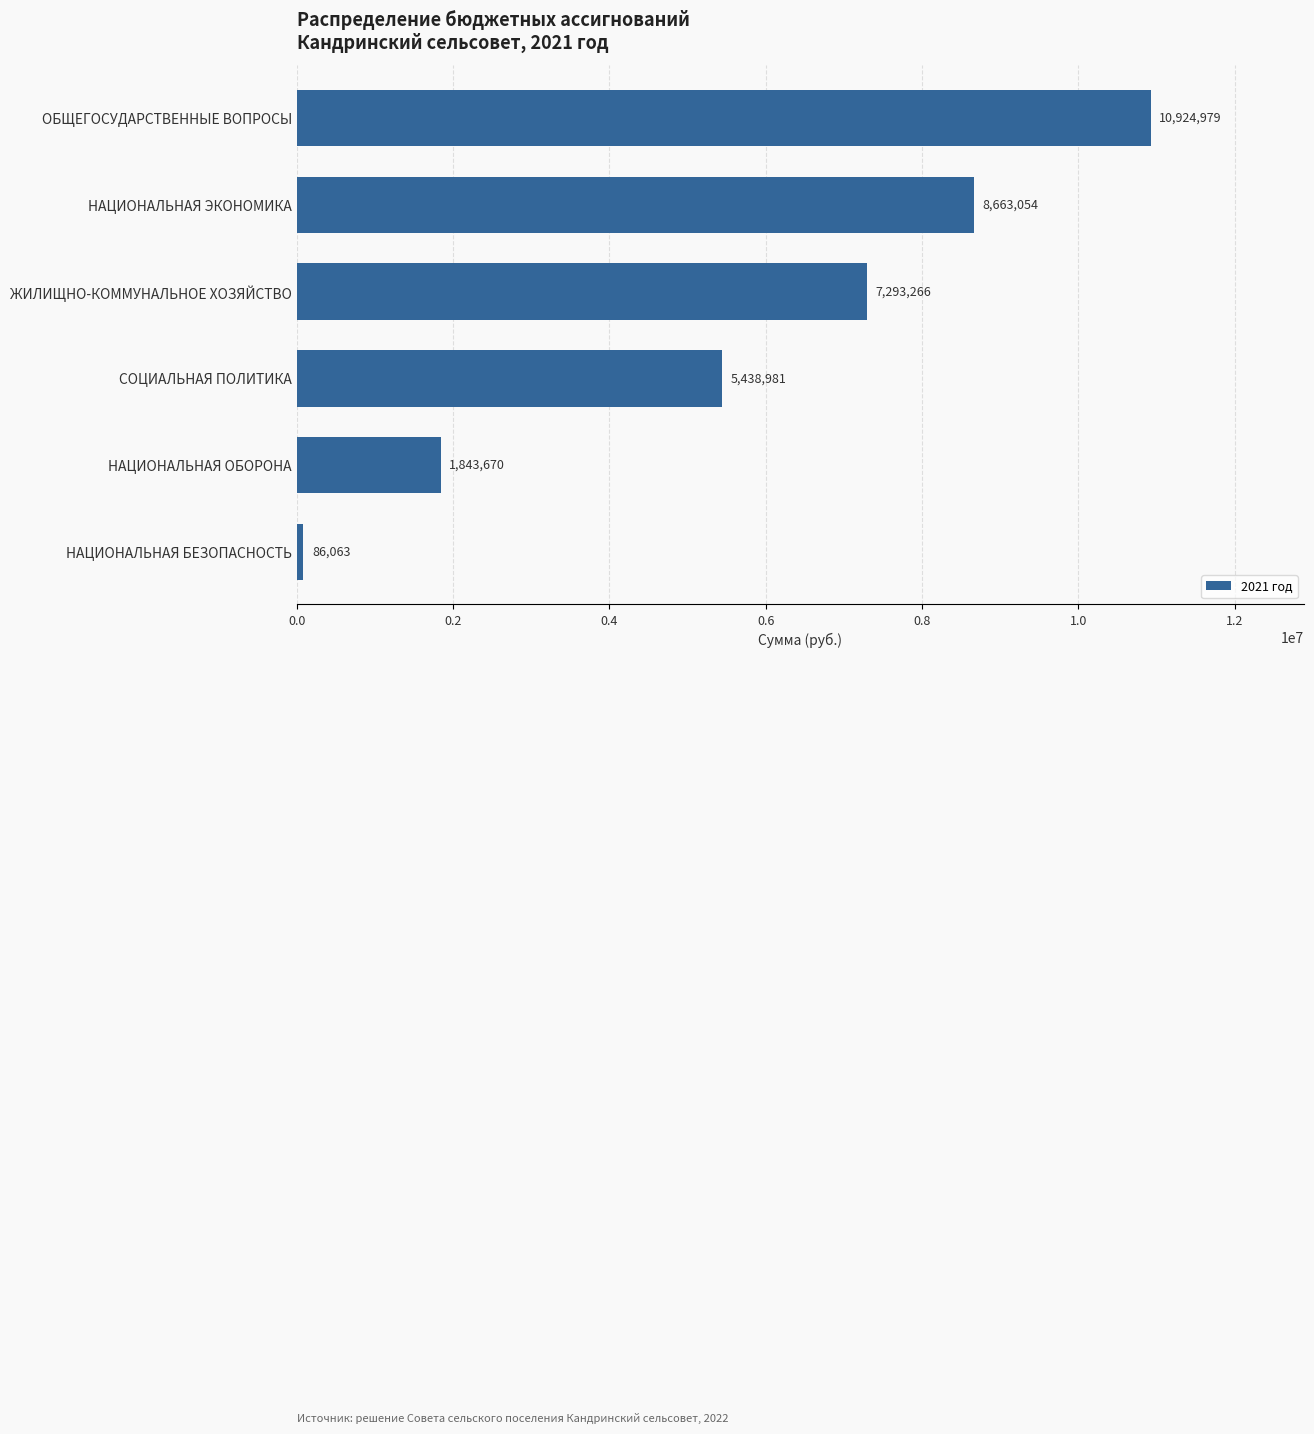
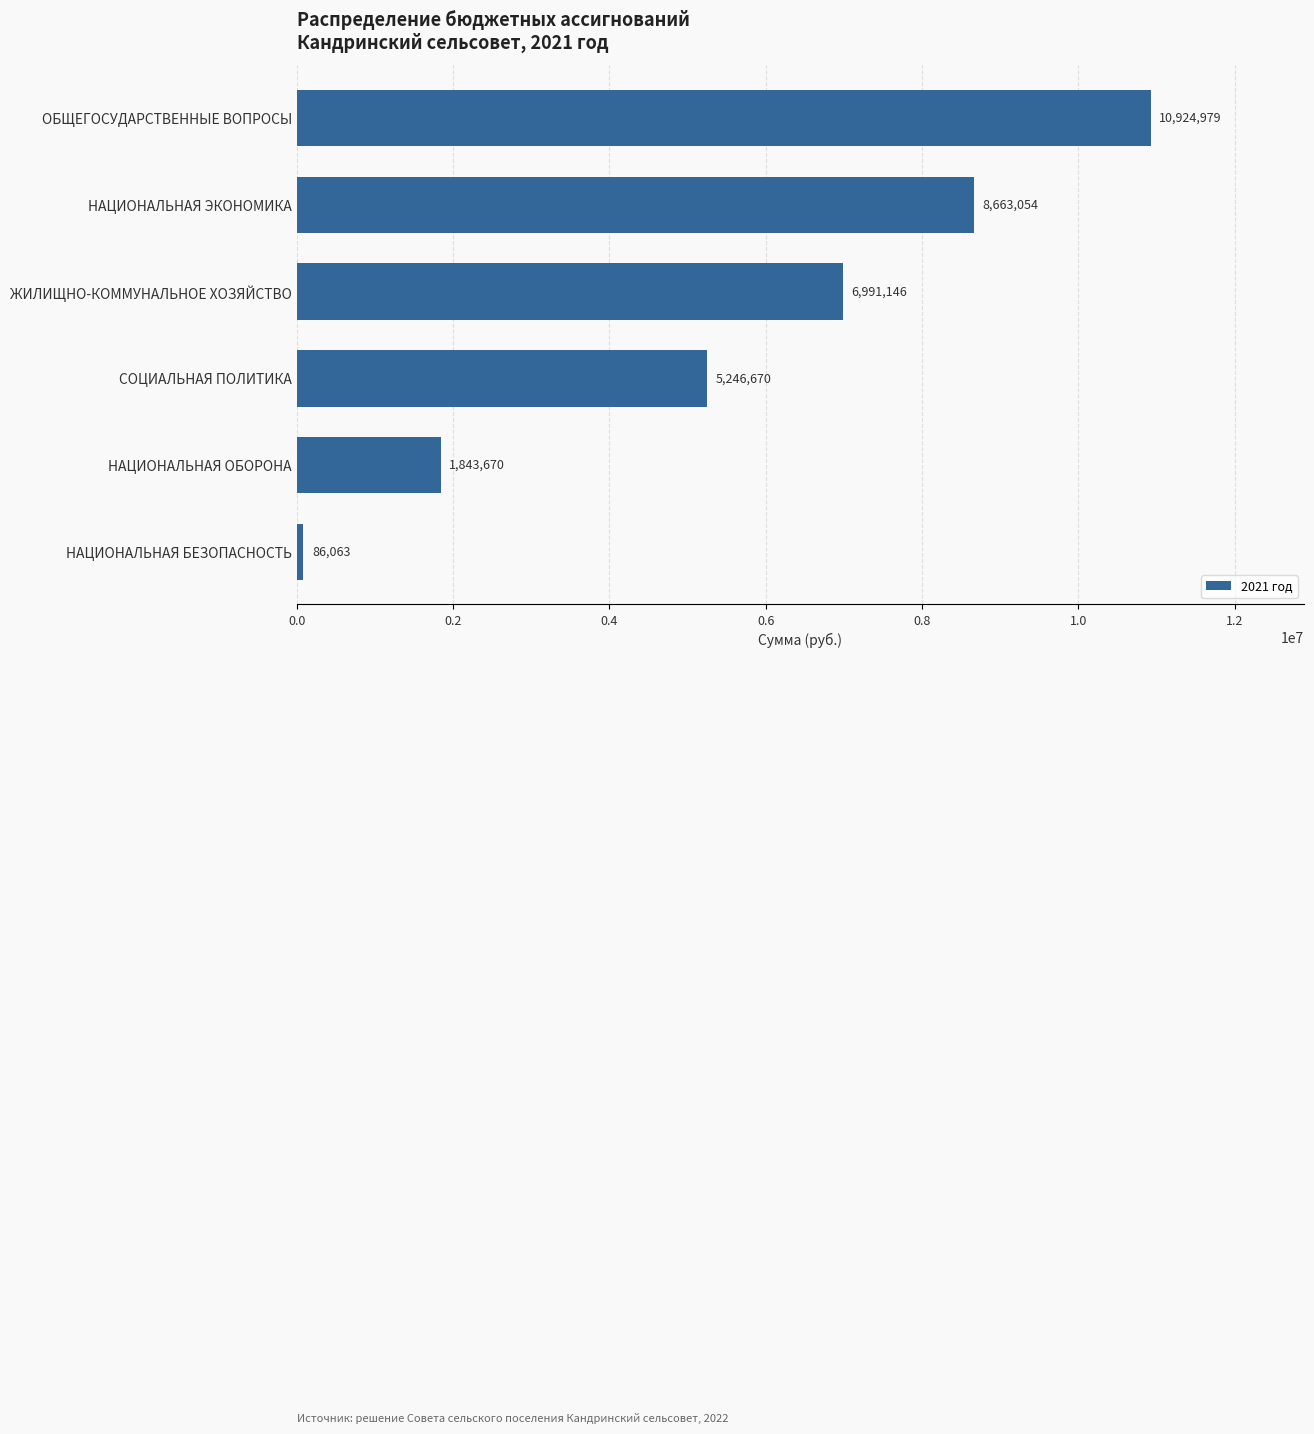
ЖИЛИЩНО-КОММУНАЛЬНОЕ ХОЗЯЙСТВО: 7,293,266 -> 6,991,146
СОЦИАЛЬНАЯ ПОЛИТИКА: 5,438,981 -> 5,246,670
